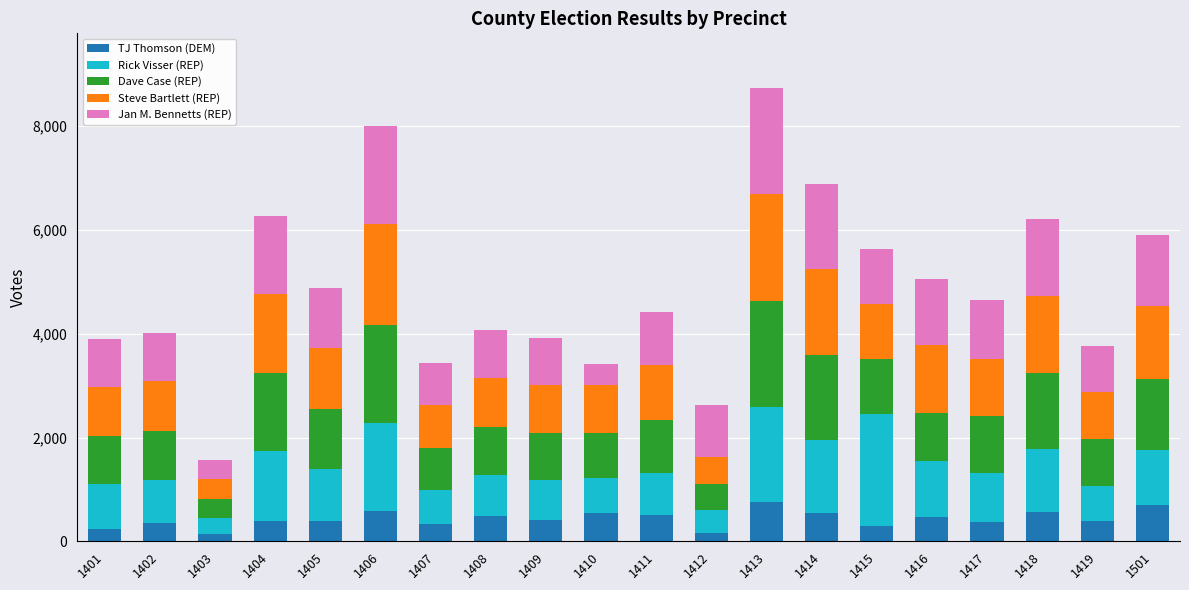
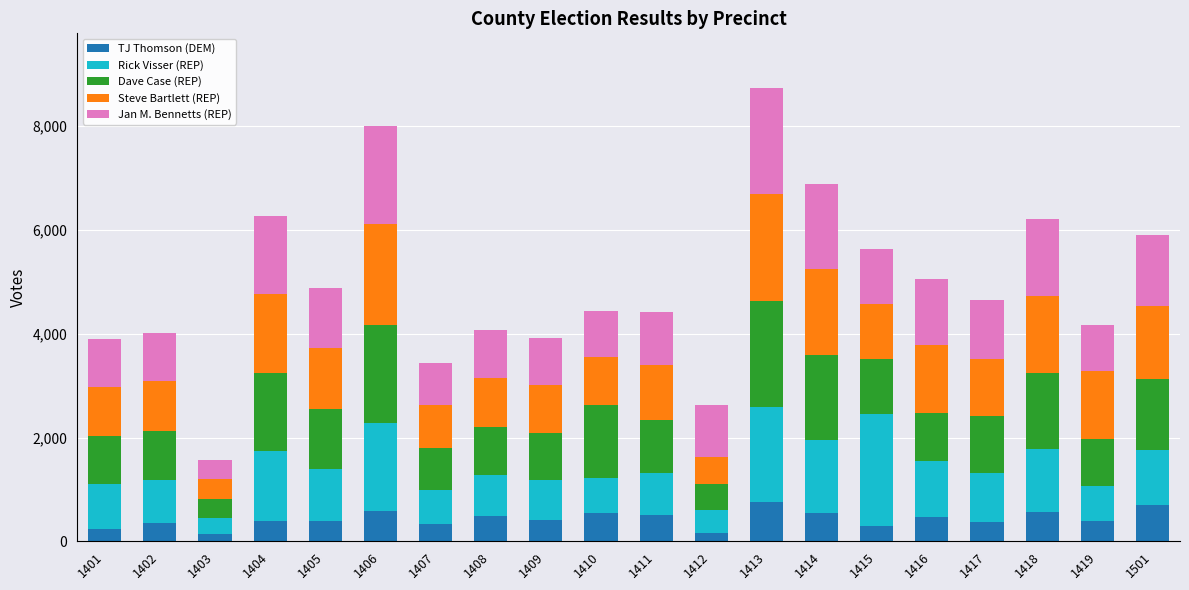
Dave Case (REP), 1410: 900 -> 1,400
Jan M. Bennetts (REP), 1410: 400 -> 900
Steve Bartlett (REP), 1419: 900 -> 1,300
